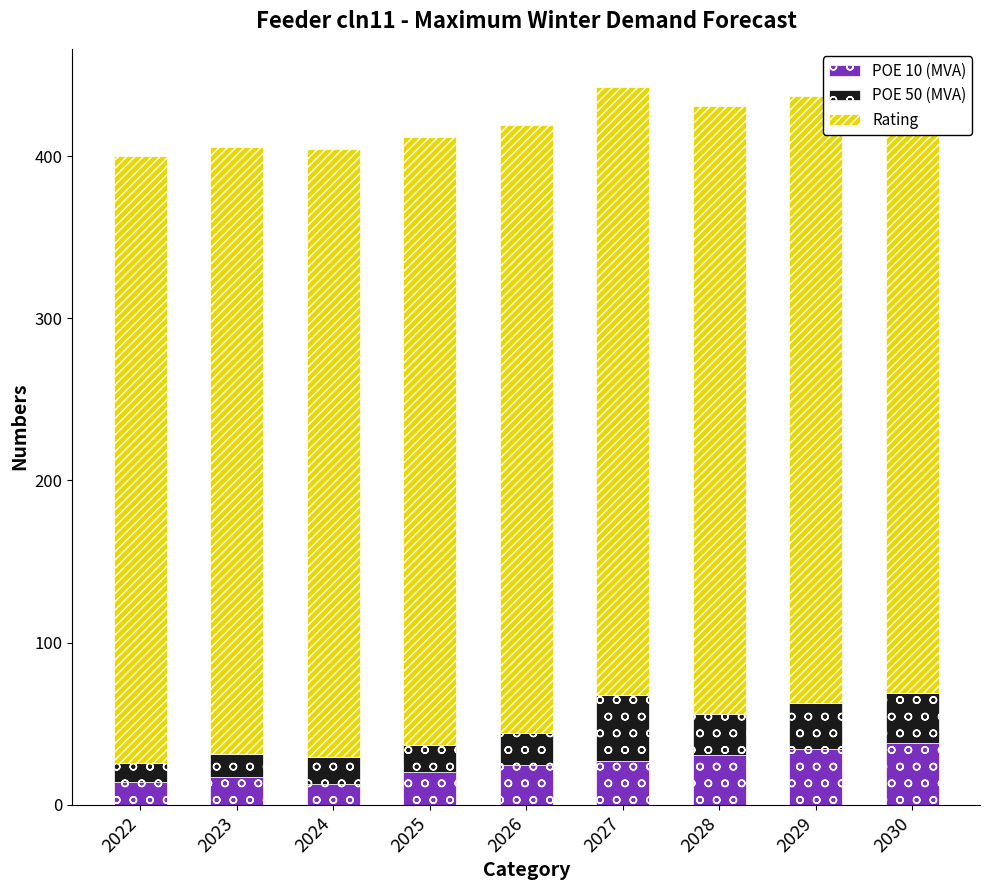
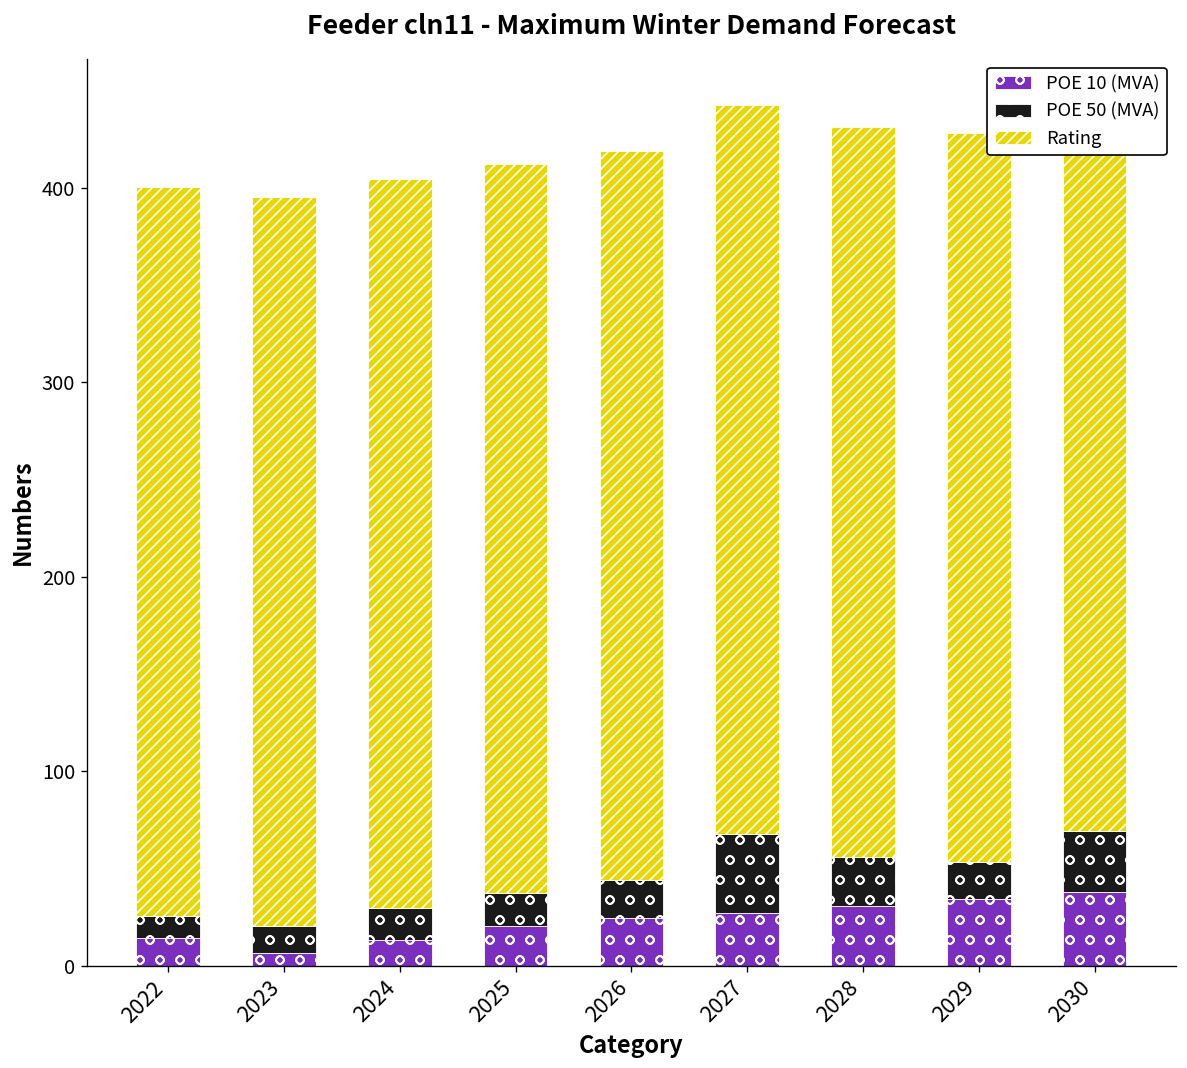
POE 10 (MVA), 2023: 17 -> 6
POE 50 (MVA), 2029: 28 -> 19
